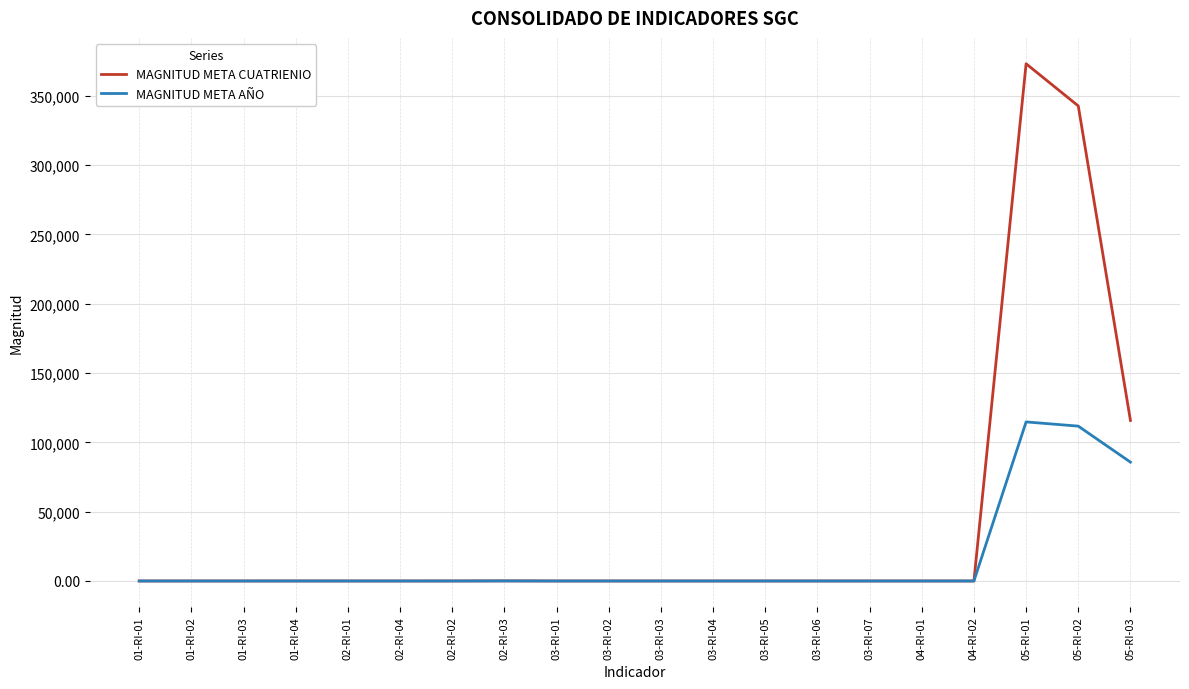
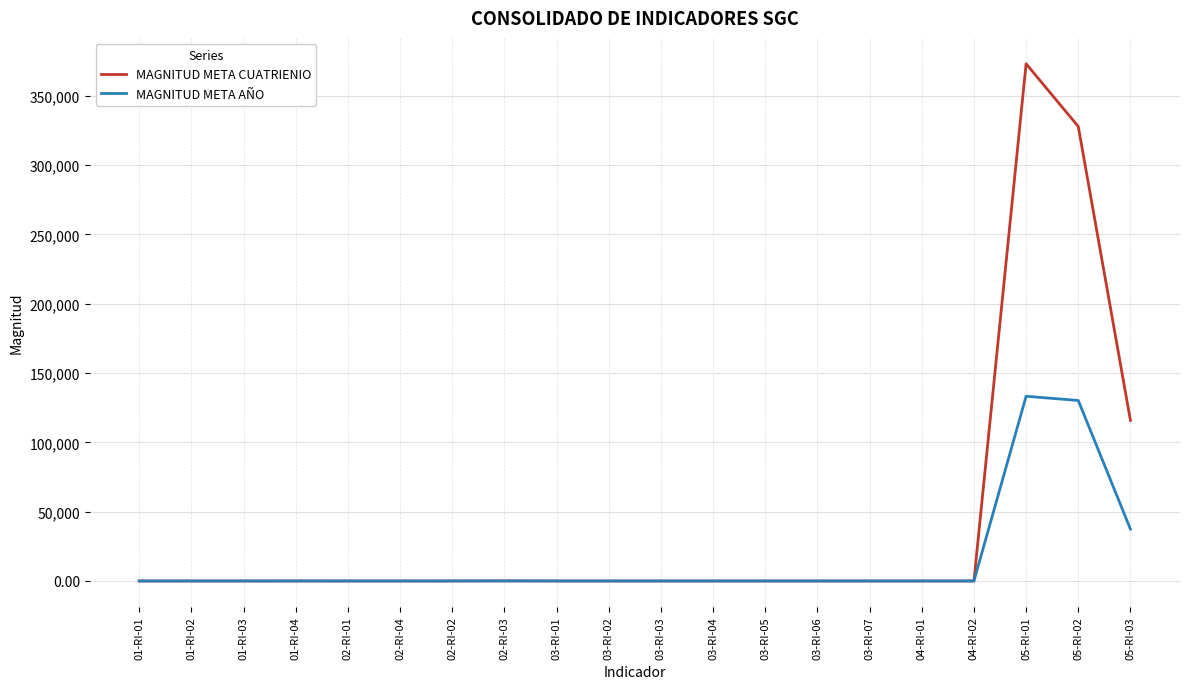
MAGNITUD META AÑO, 05-RI-01: 115,000 -> 133,000
MAGNITUD META CUATRIENIO, 05-RI-02: 343,000 -> 328,000
MAGNITUD META AÑO, 05-RI-02: 112,000 -> 130,000
MAGNITUD META AÑO, 05-RI-03: 86,000 -> 37,000
